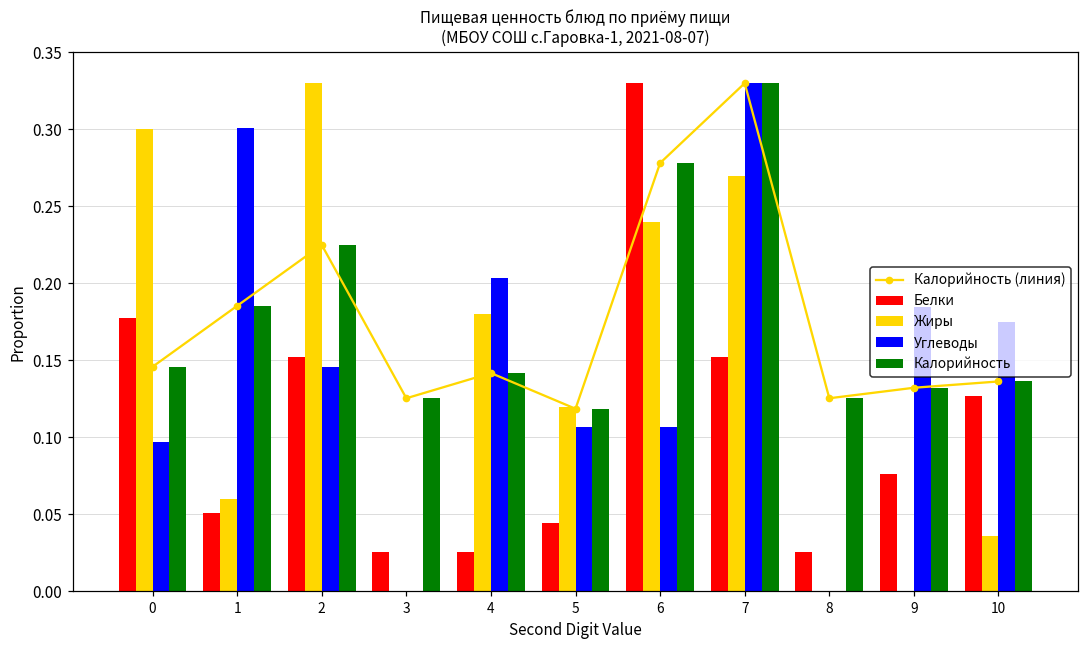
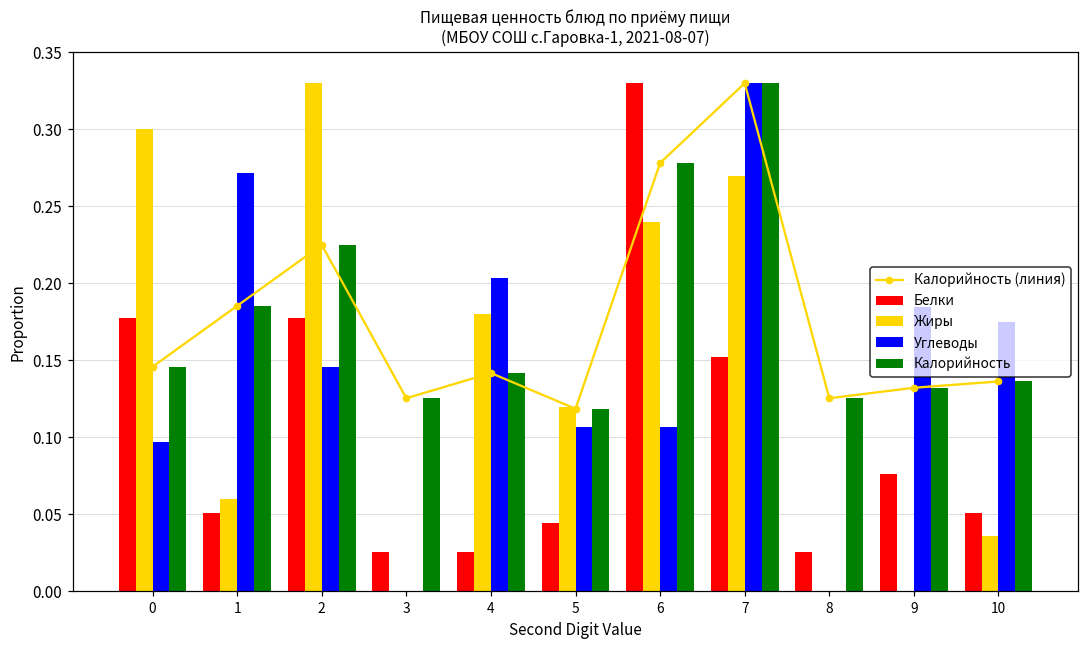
Углеводы, 1: 0.301 -> 0.272
Белки, 2: 0.152 -> 0.178
Белки, 10: 0.127 -> 0.051
